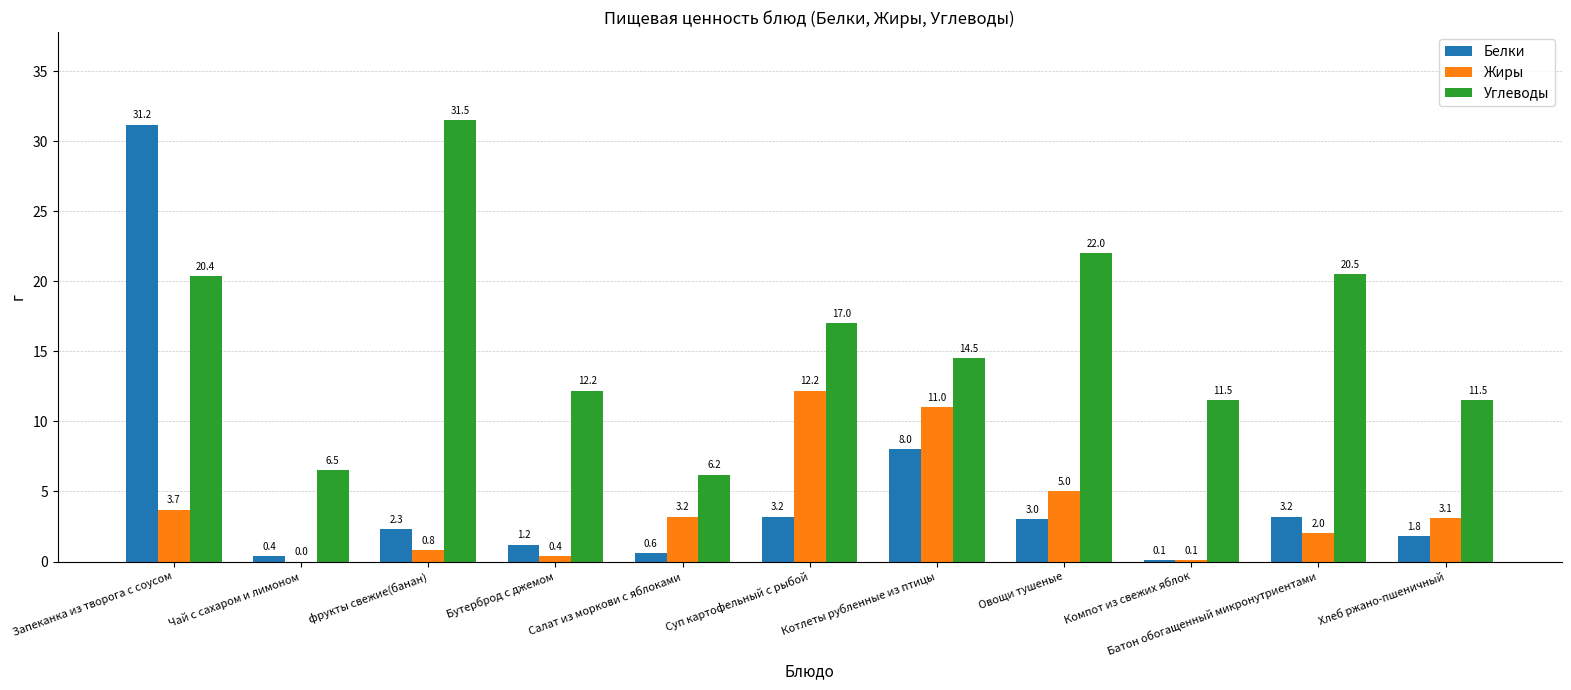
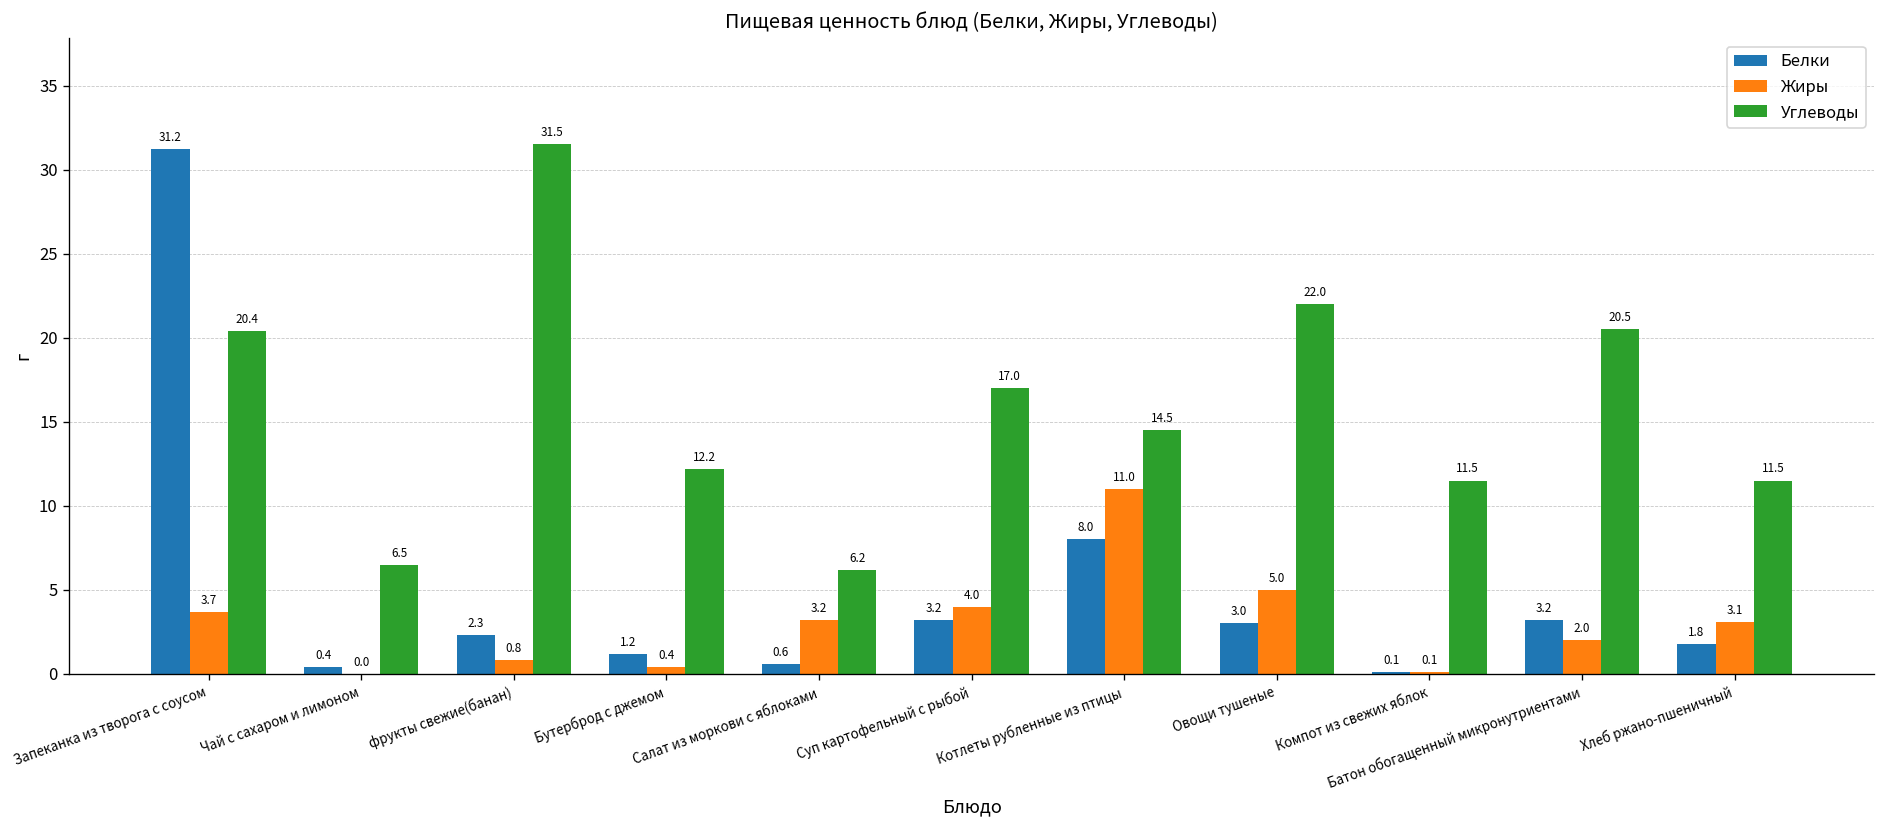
Жиры, Суп картофельный с рыбой: 12.2 -> 4.0
